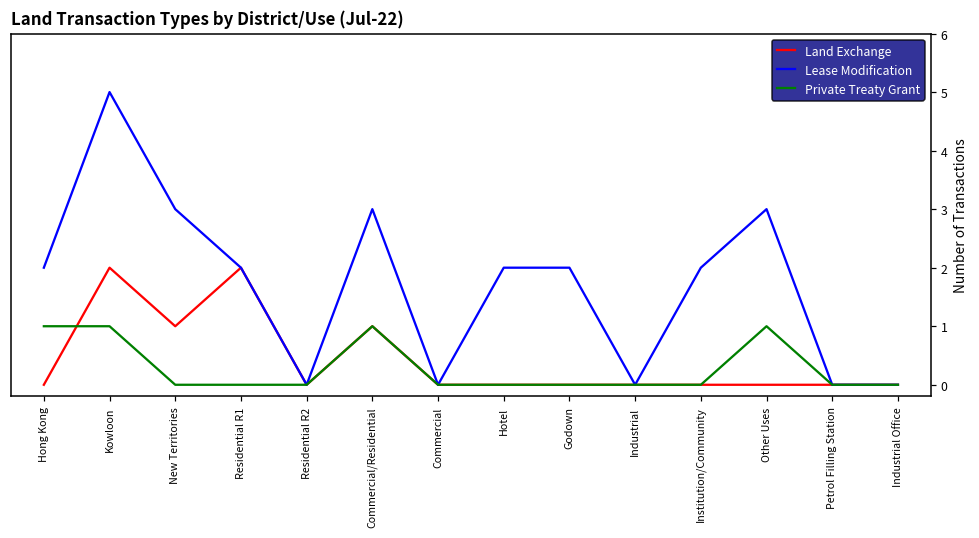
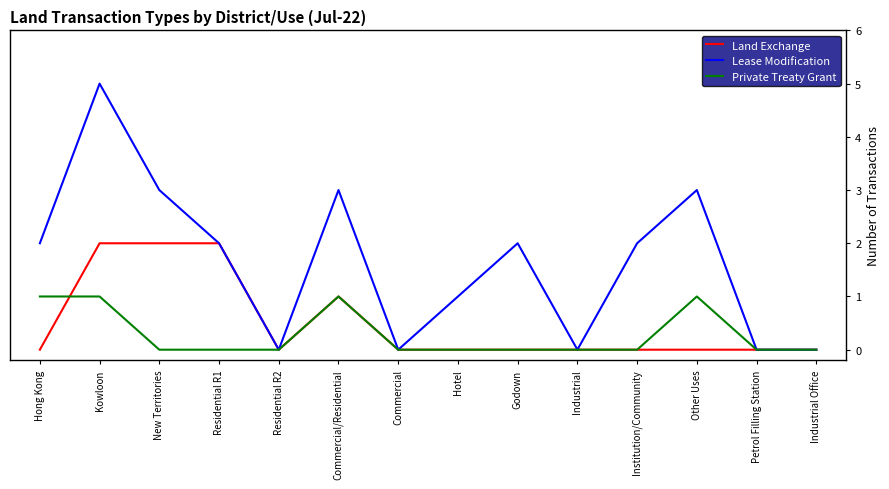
Land Exchange, New Territories: 1 -> 2
Lease Modification, Hotel: 2 -> 1
